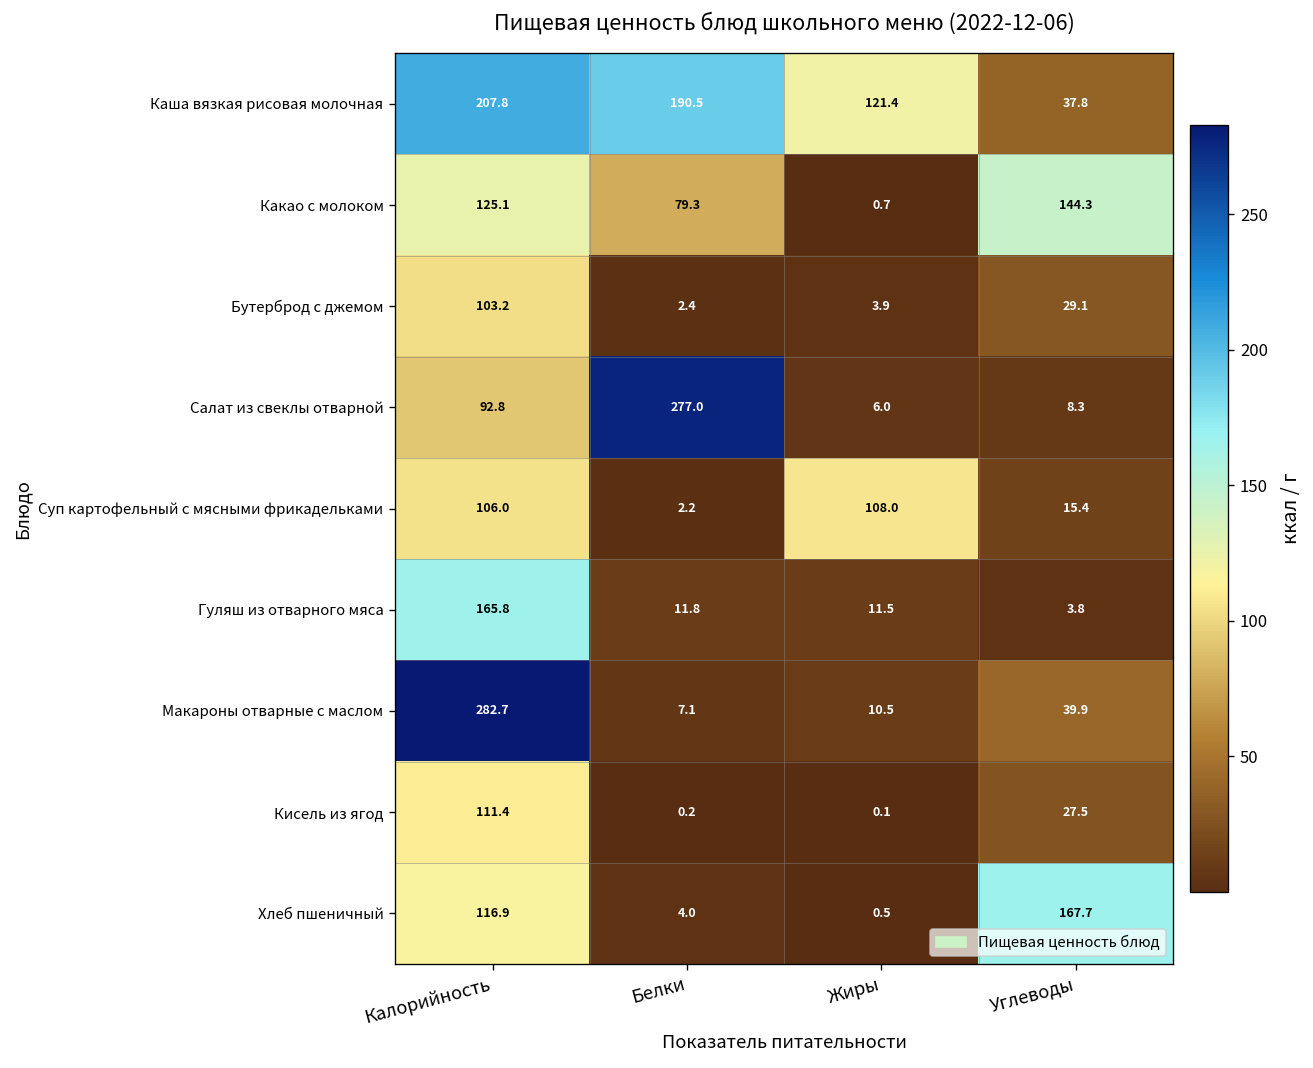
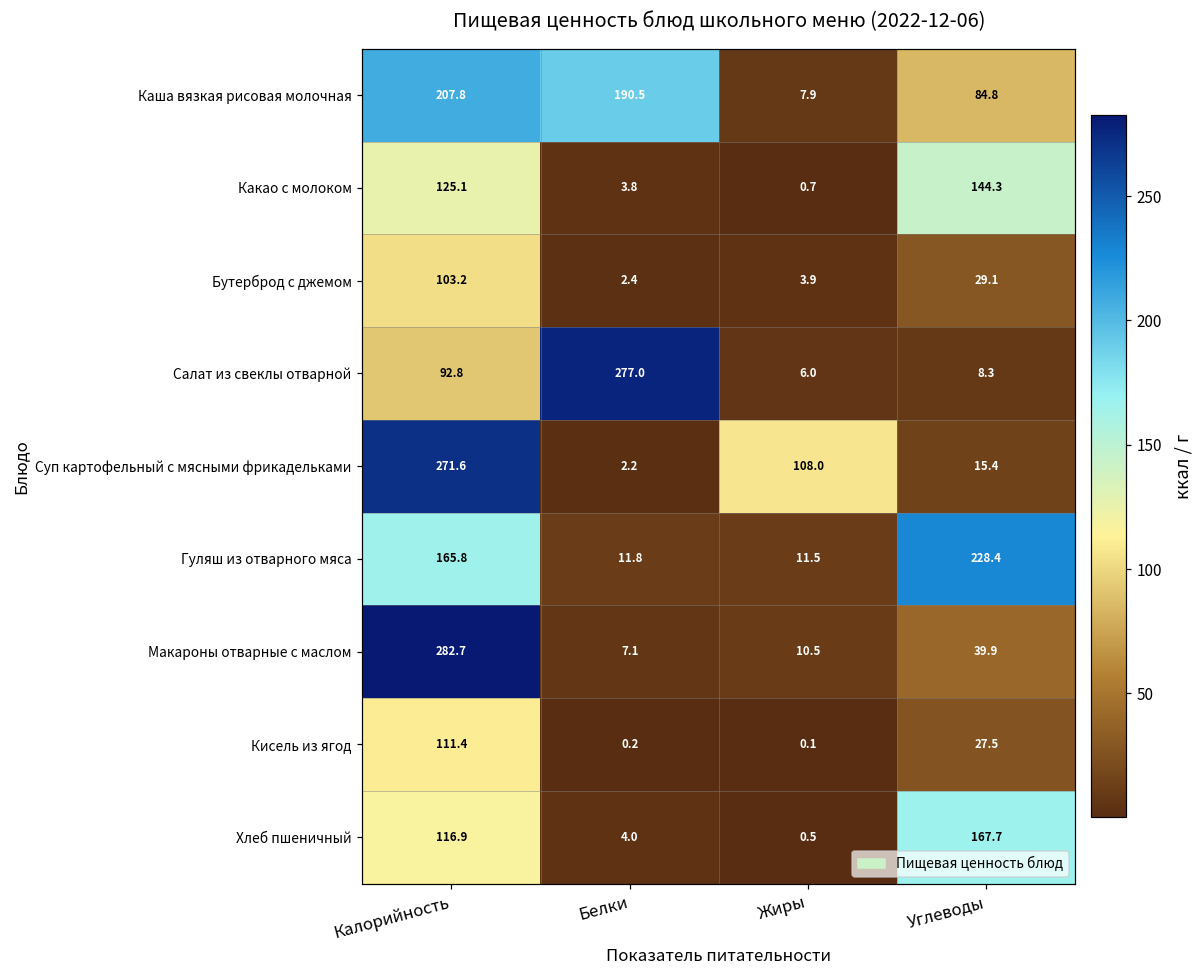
Каша вязкая рисовая молочная, Жиры: 121.4 -> 7.9
Каша вязкая рисовая молочная, Углеводы: 37.8 -> 84.8
Какао с молоком, Белки: 79.3 -> 3.8
Суп картофельный с мясными фрикадельками, Калорийность: 106.0 -> 271.6
Гуляш из отварного мяса, Углеводы: 3.8 -> 228.4
